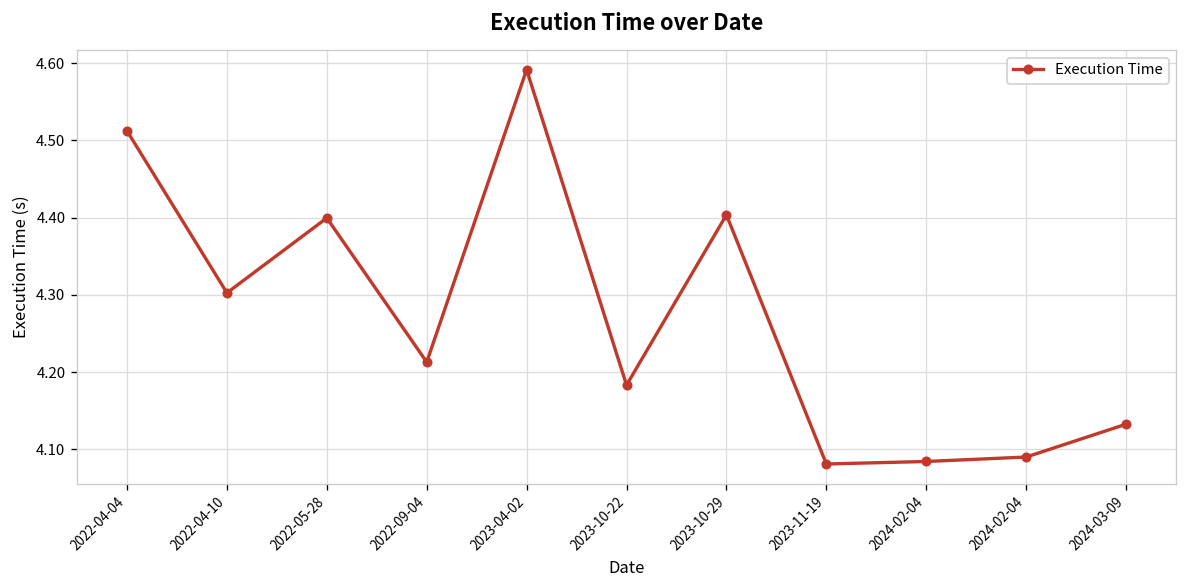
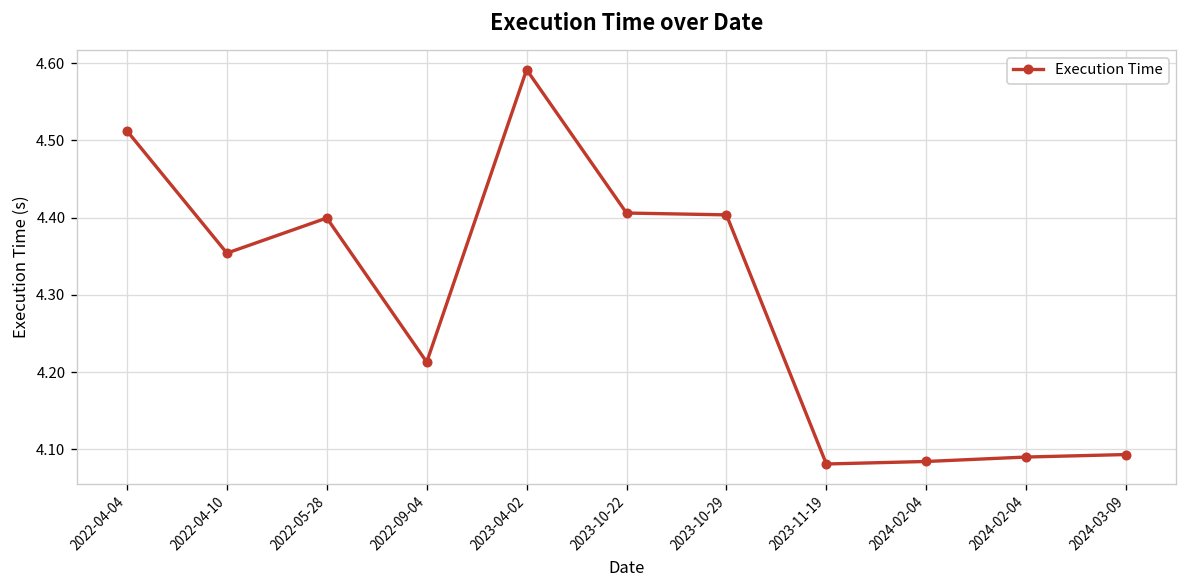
2022-04-10: 4.30 -> 4.35
2023-10-22: 4.18 -> 4.41
2024-03-09: 4.13 -> 4.09
